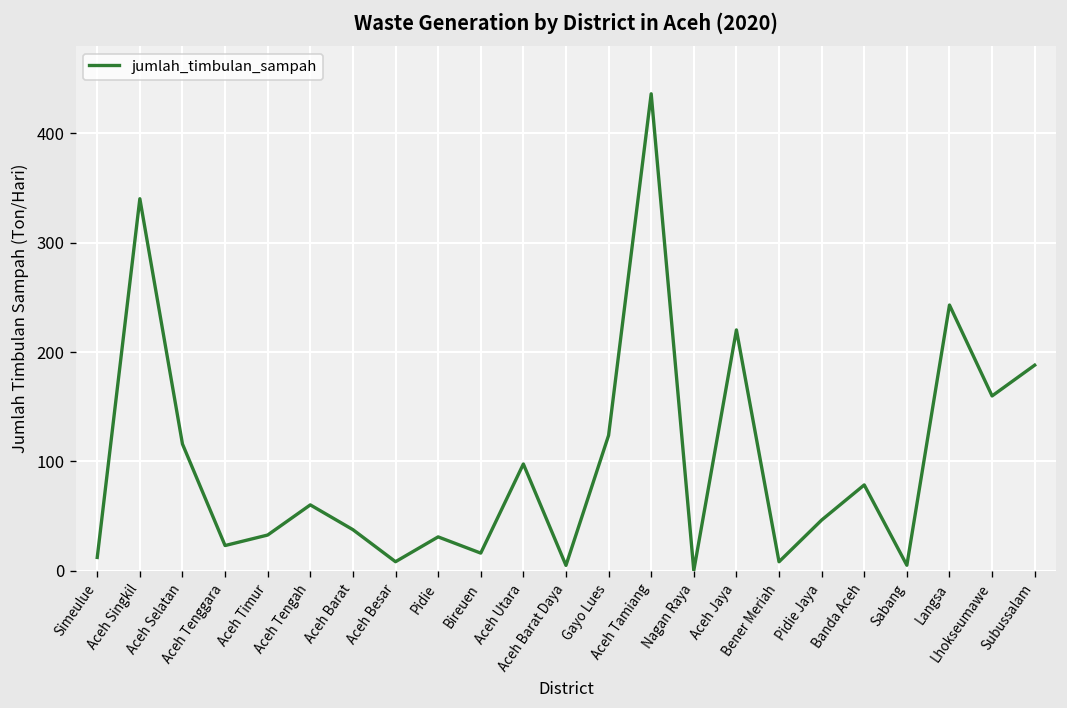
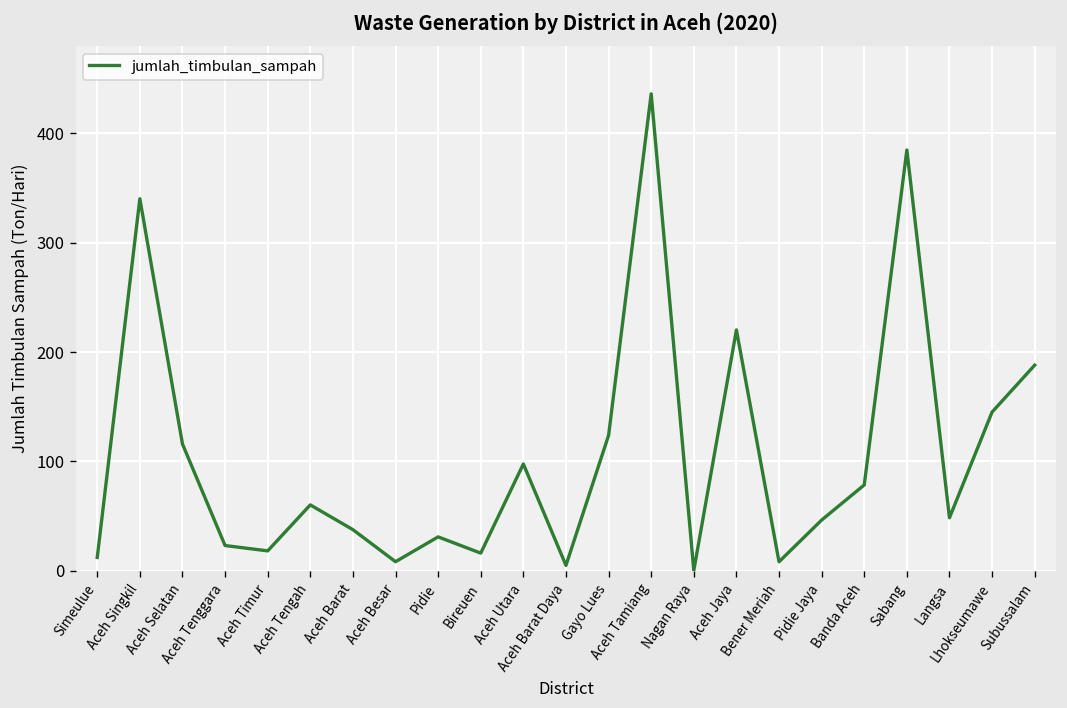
Aceh Timur: 30 -> 20
Sabang: 10 -> 380
Langsa: 240 -> 50
Lhokseumawe: 160 -> 150
